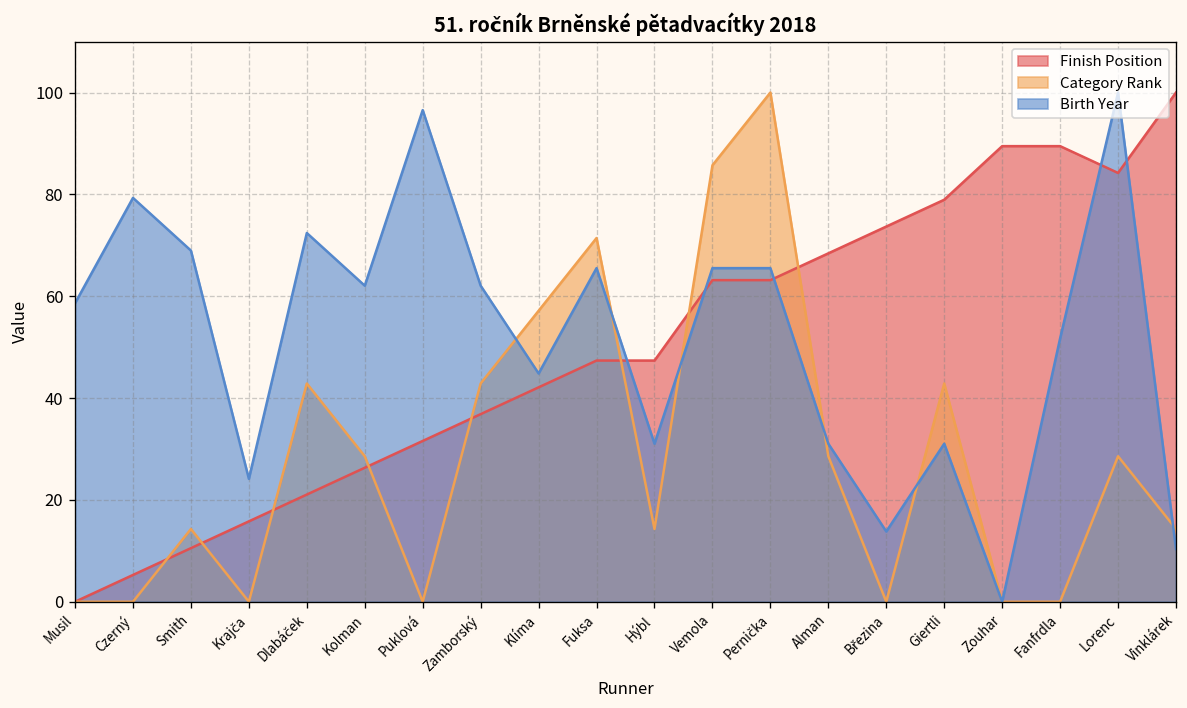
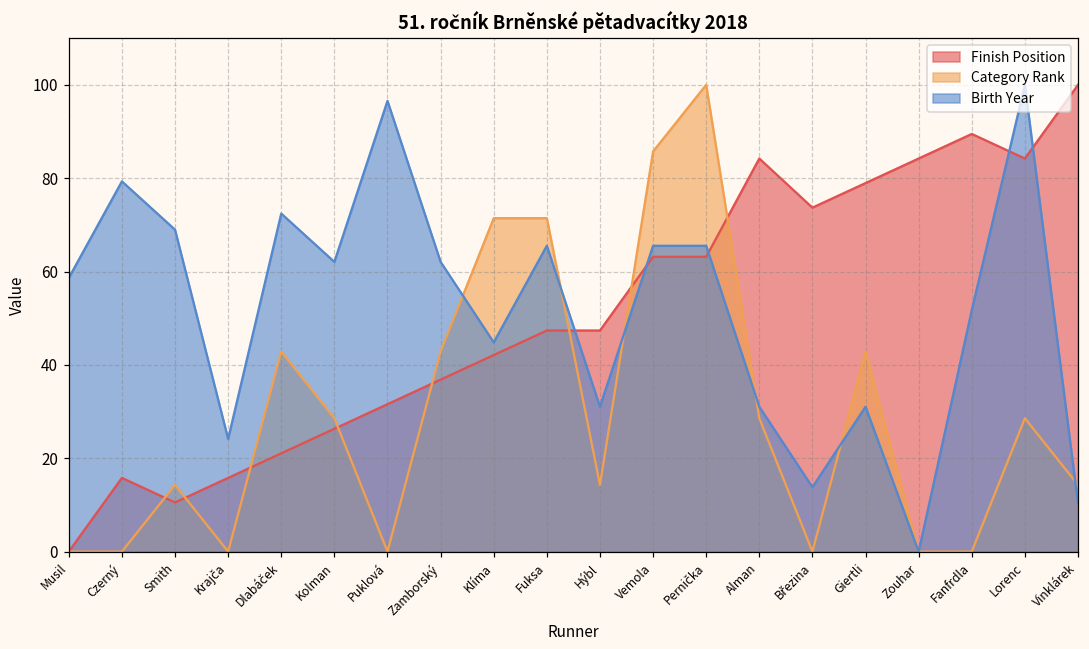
Finish Position, Czerný: 5 -> 16
Category Rank, Klíma: 57 -> 71
Finish Position, Alman: 68 -> 84
Finish Position, Zouhar: 89 -> 84
